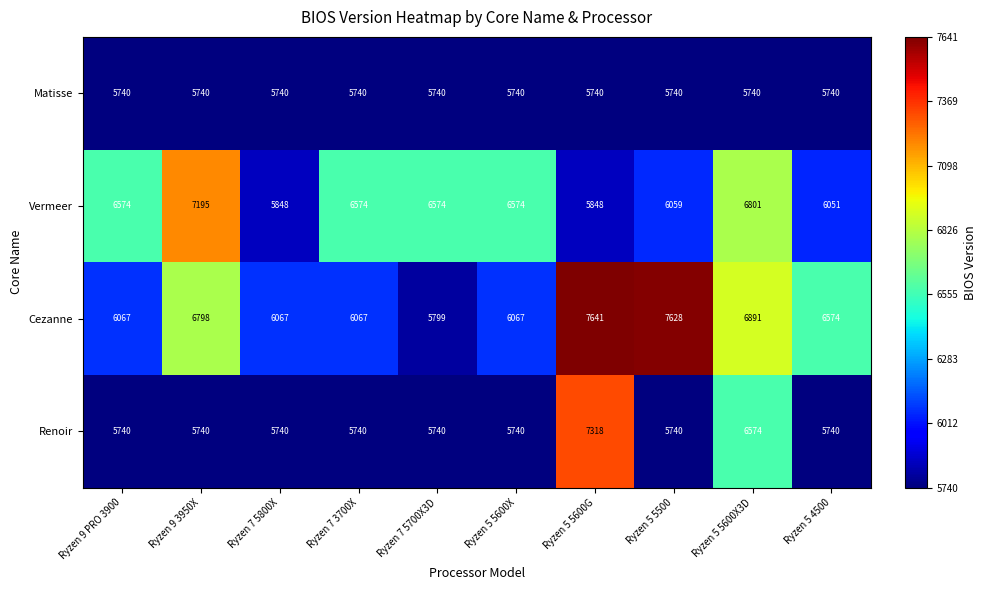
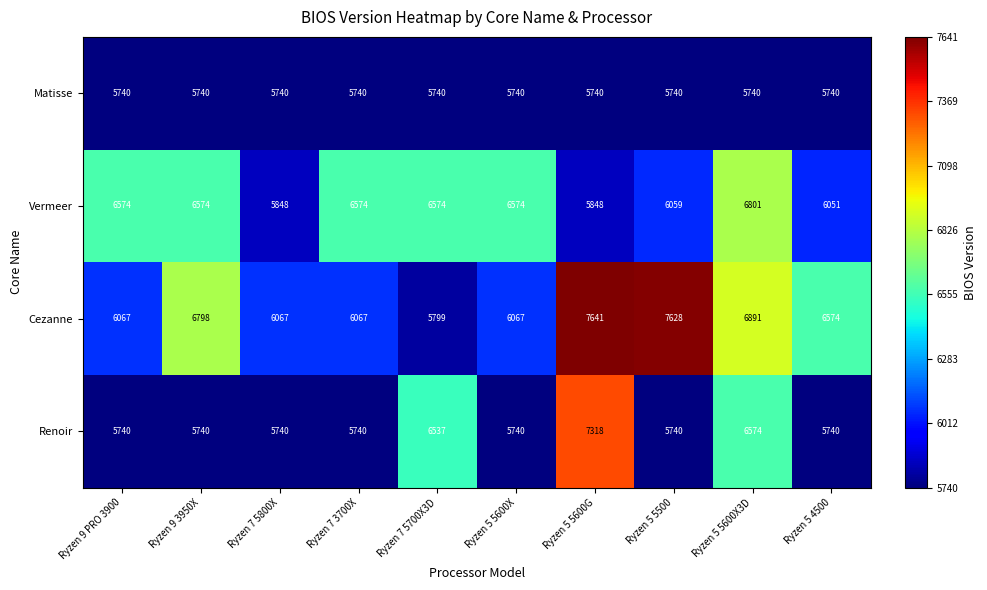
Vermeer, Ryzen 9 3950X: 7195 -> 6574
Renoir, Ryzen 7 5700X3D: 5740 -> 6537
